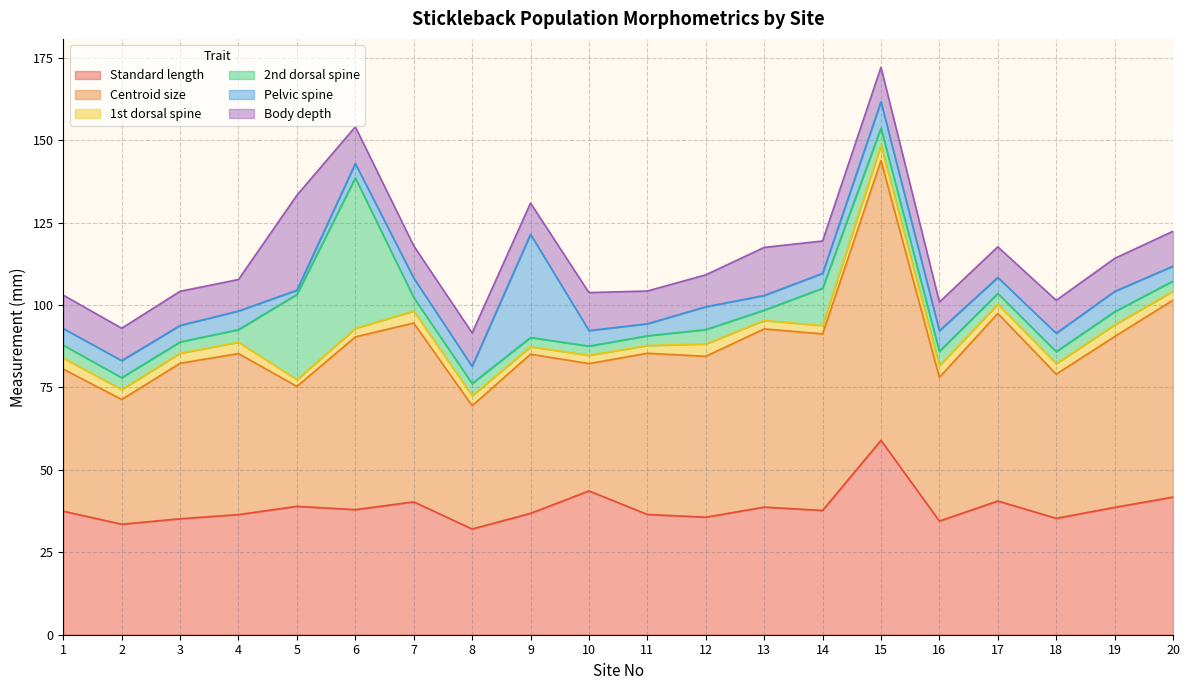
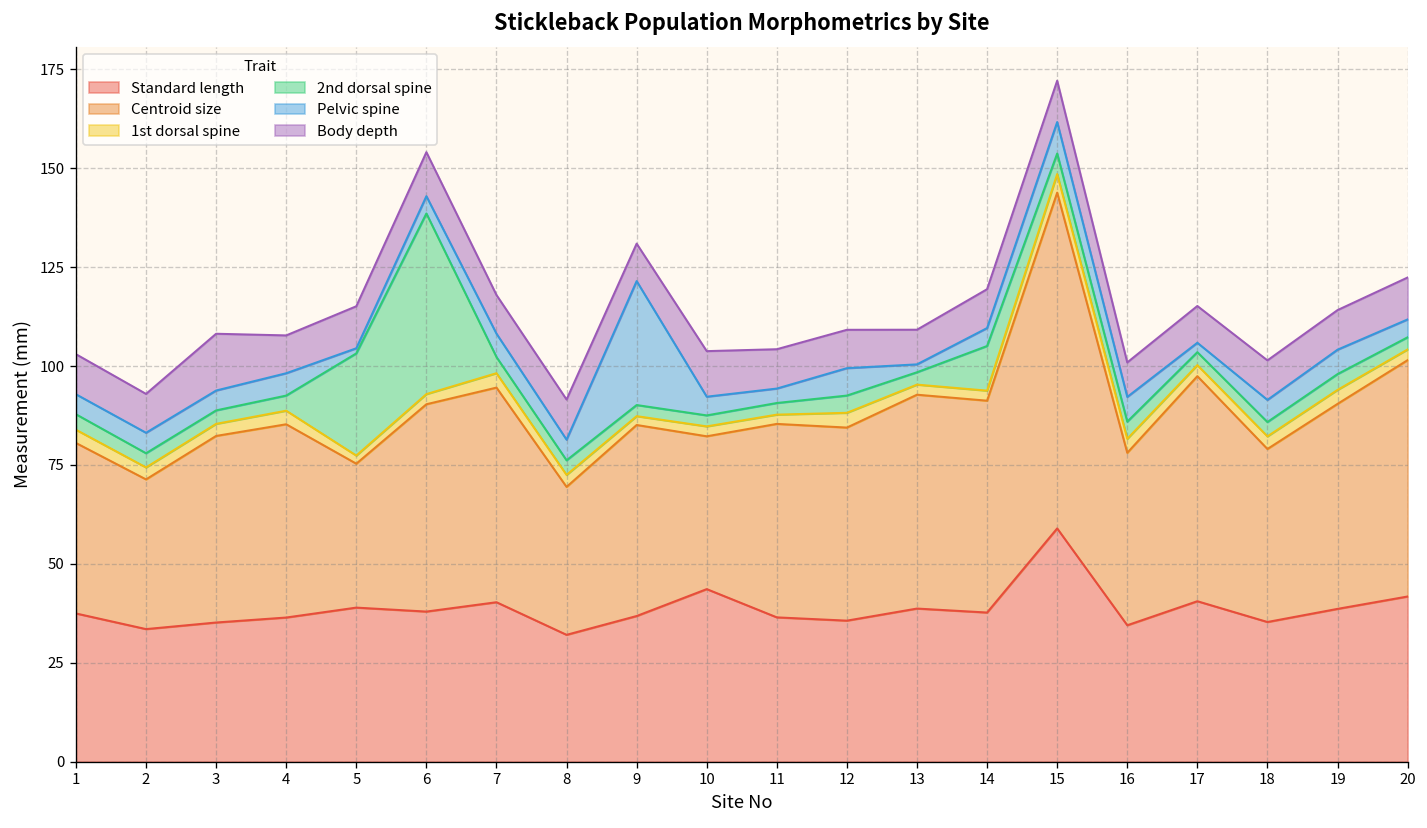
Body depth, 3: 10 -> 14
Body depth, 5: 29 -> 11
Pelvic spine, 13: 4 -> 2
Body depth, 13: 15 -> 9
Pelvic spine, 17: 5 -> 2
